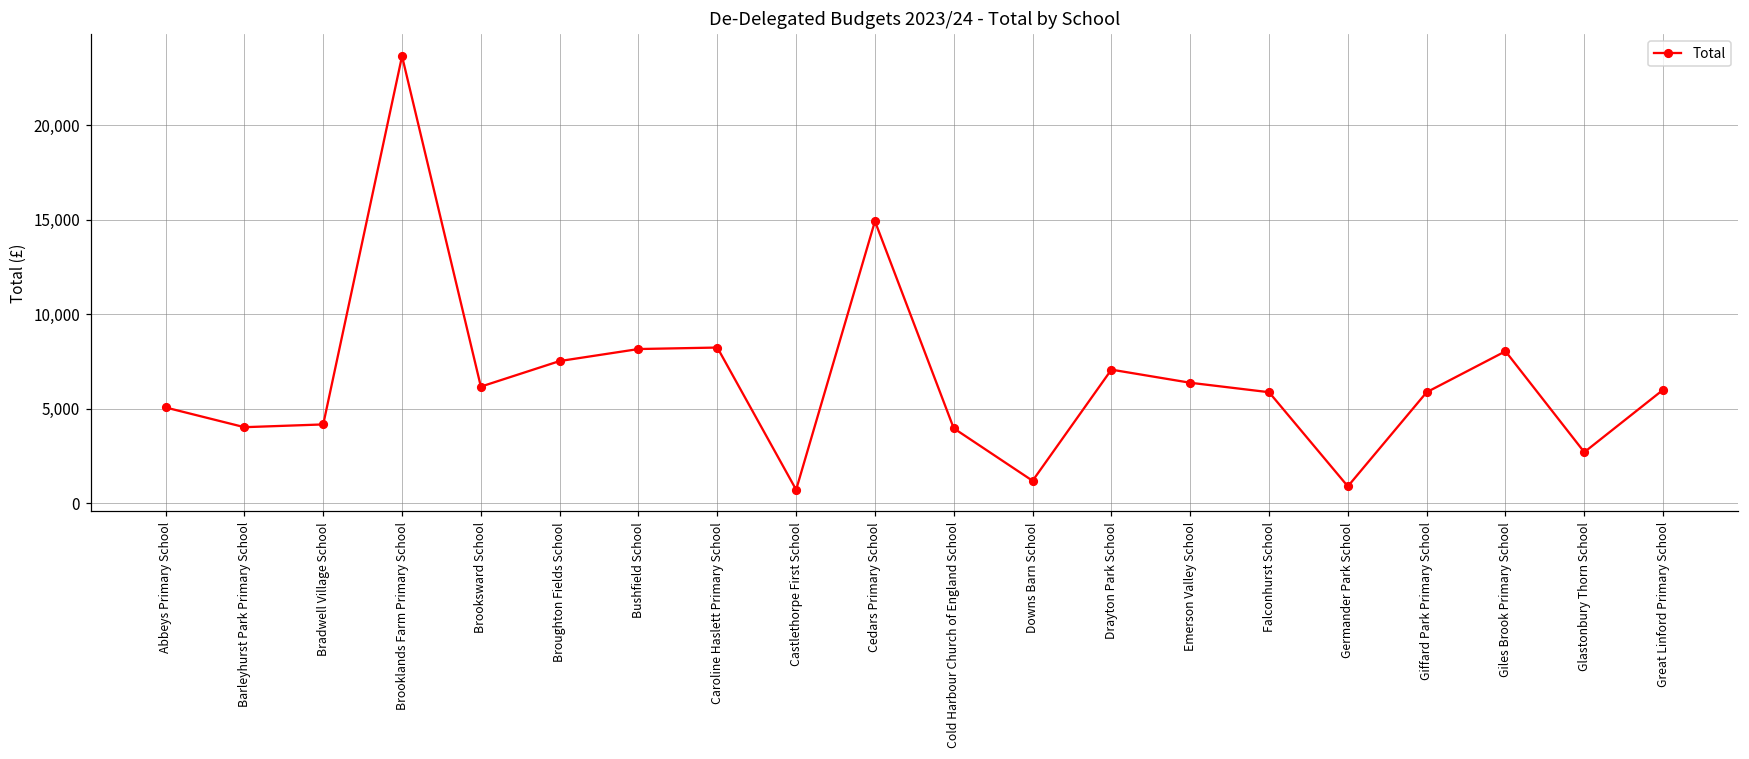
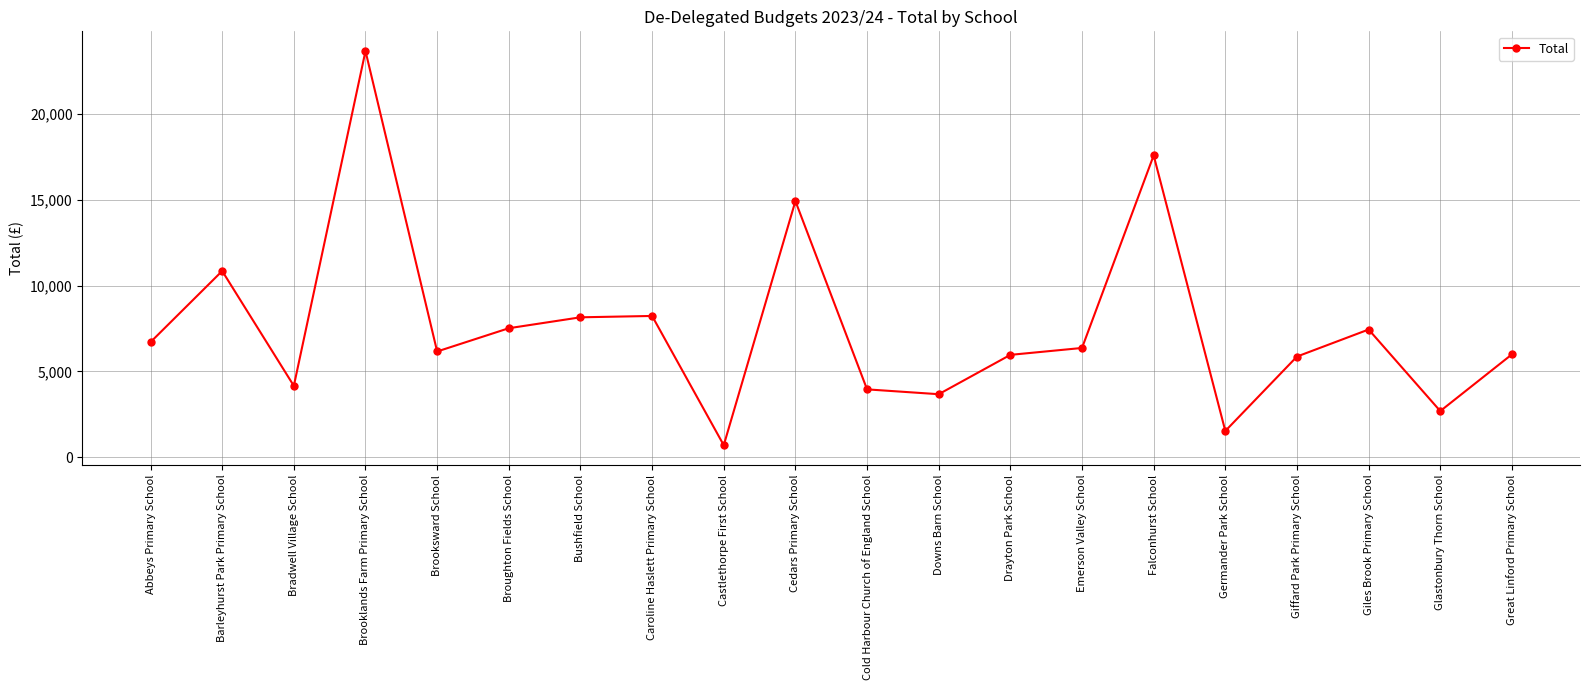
Abbeys Primary School: 5,100 -> 6,700
Barleyhurst Park Primary School: 4,000 -> 10,800
Downs Barn School: 1,200 -> 3,700
Drayton Park School: 7,100 -> 6,000
Falconhurst School: 5,900 -> 17,600
Germander Park School: 900 -> 1,500
Giles Brook Primary School: 8,000 -> 7,400
